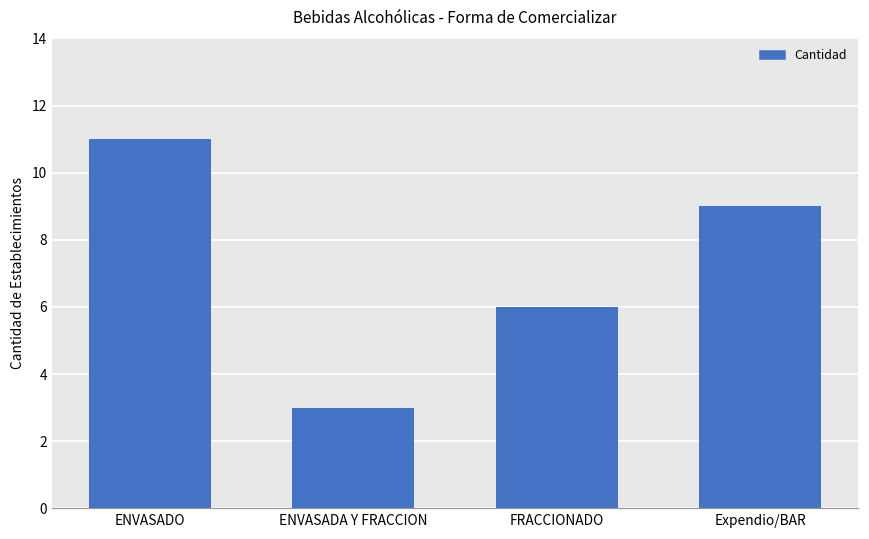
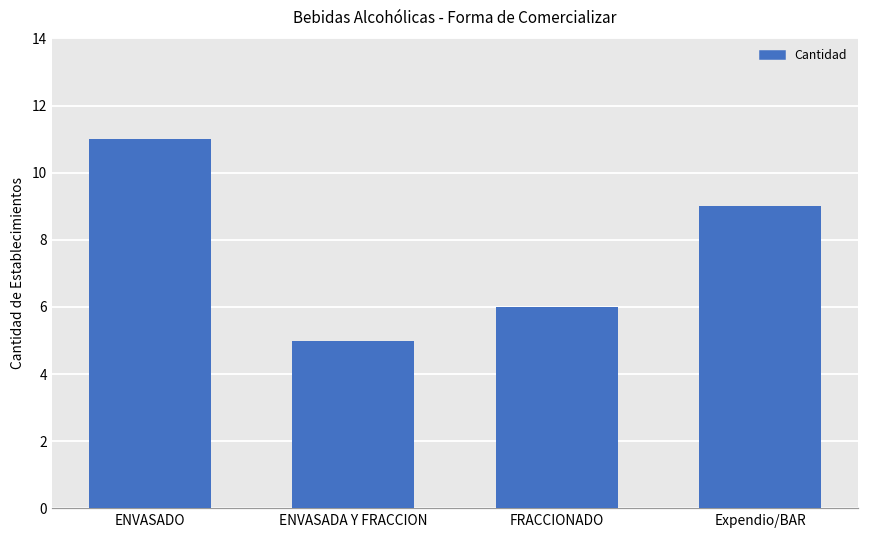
ENVASADA Y FRACCION: 3 -> 5
